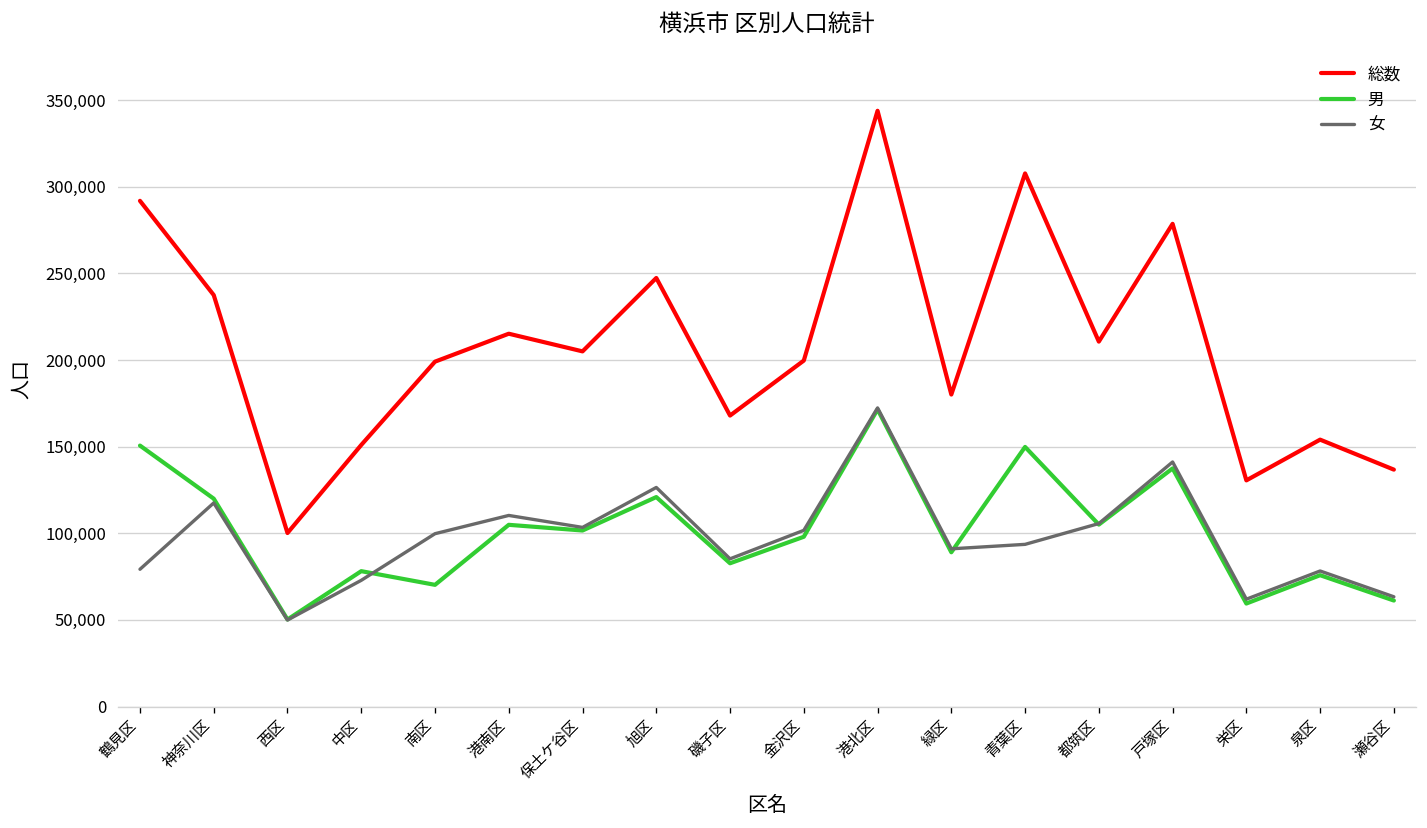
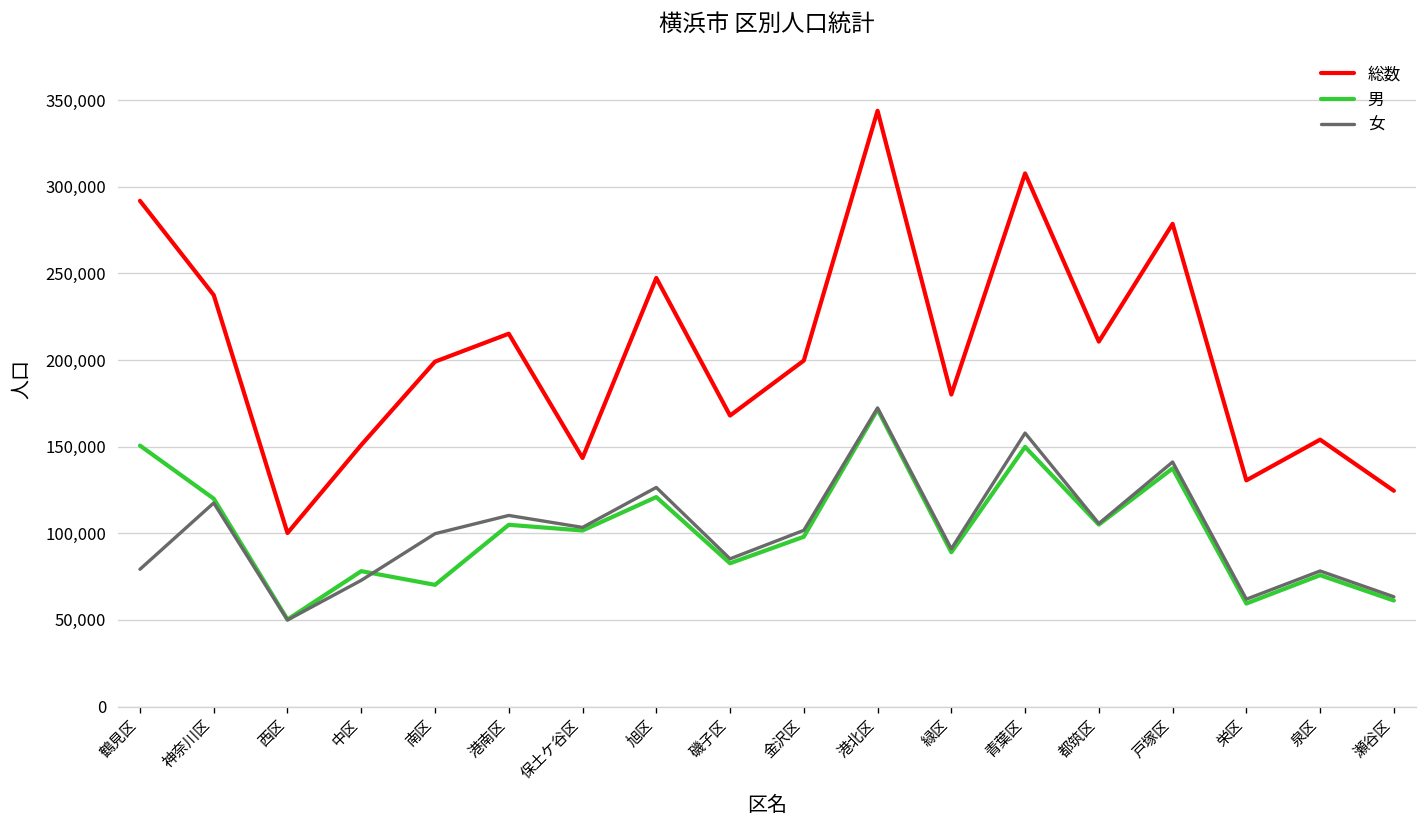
総数, 保土ケ谷区: 205,000 -> 143,000
女, 青葉区: 94,000 -> 158,000
総数, 瀬谷区: 137,000 -> 125,000
